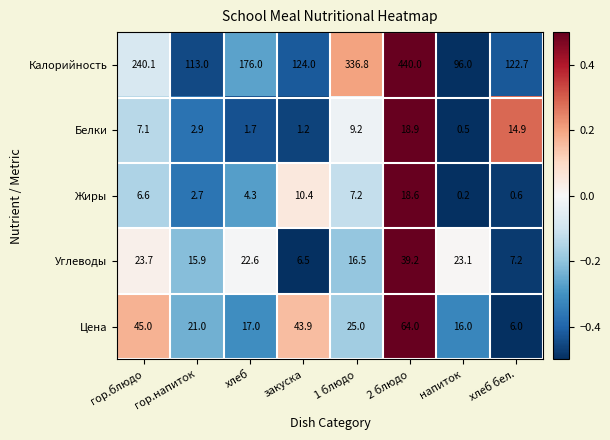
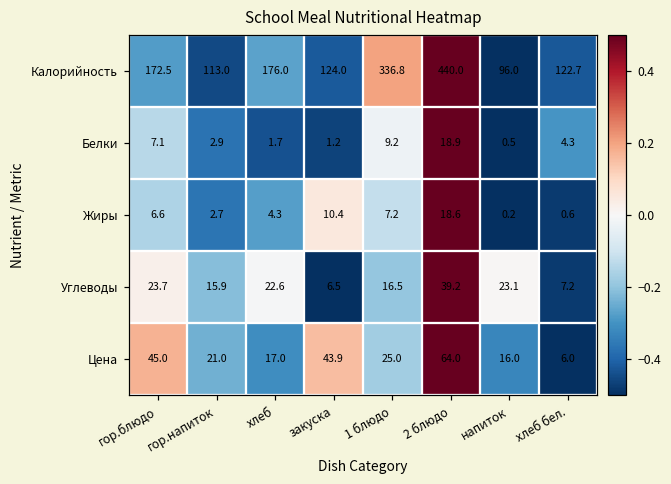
Калорийность, гор.блюдо: 240.1 -> 172.5
Белки, хлеб бел.: 14.9 -> 4.3
